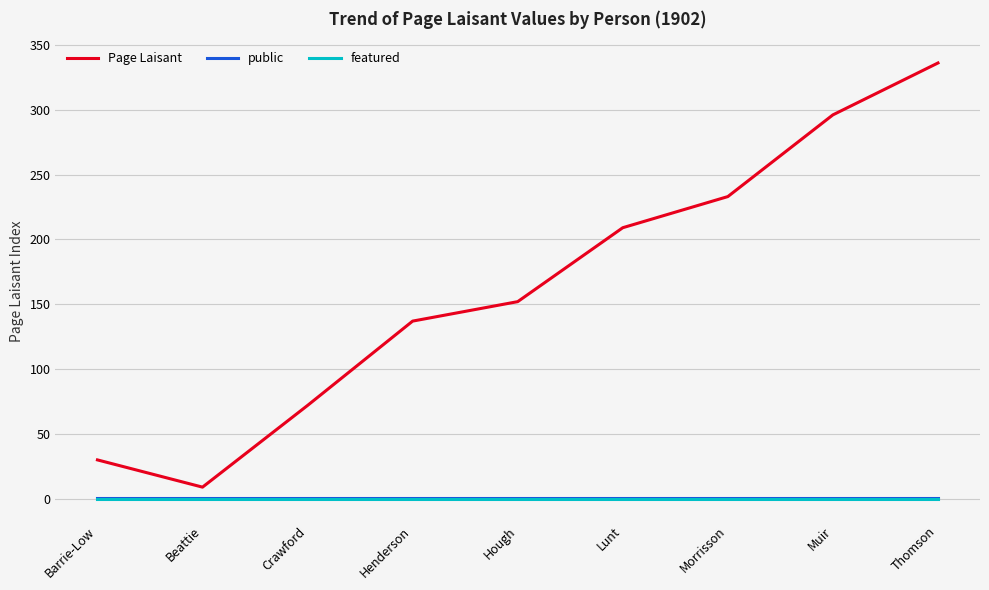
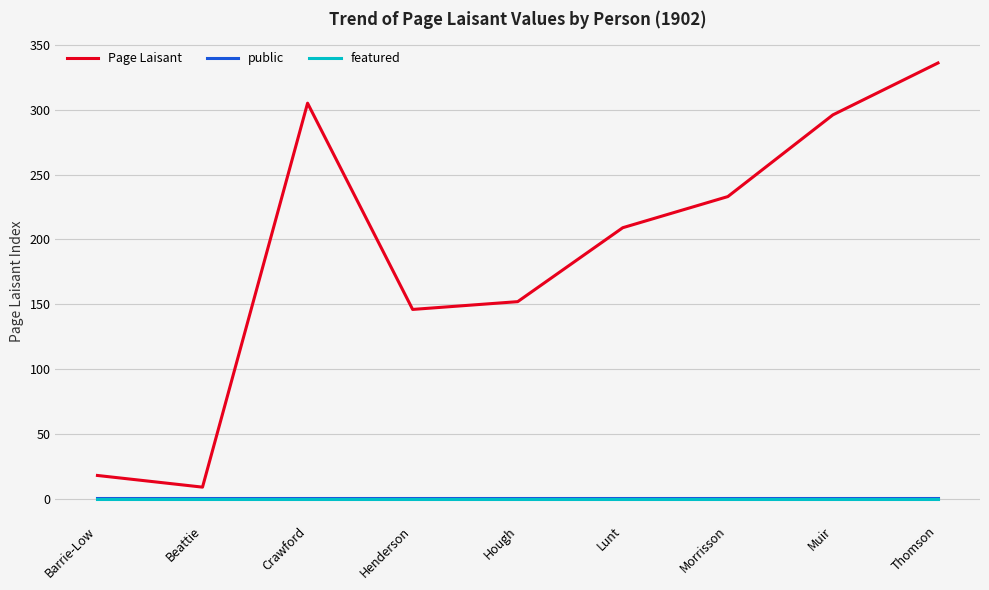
Page Laisant, Barrie-Low: 30 -> 18
Page Laisant, Crawford: 72 -> 305
Page Laisant, Henderson: 137 -> 146
